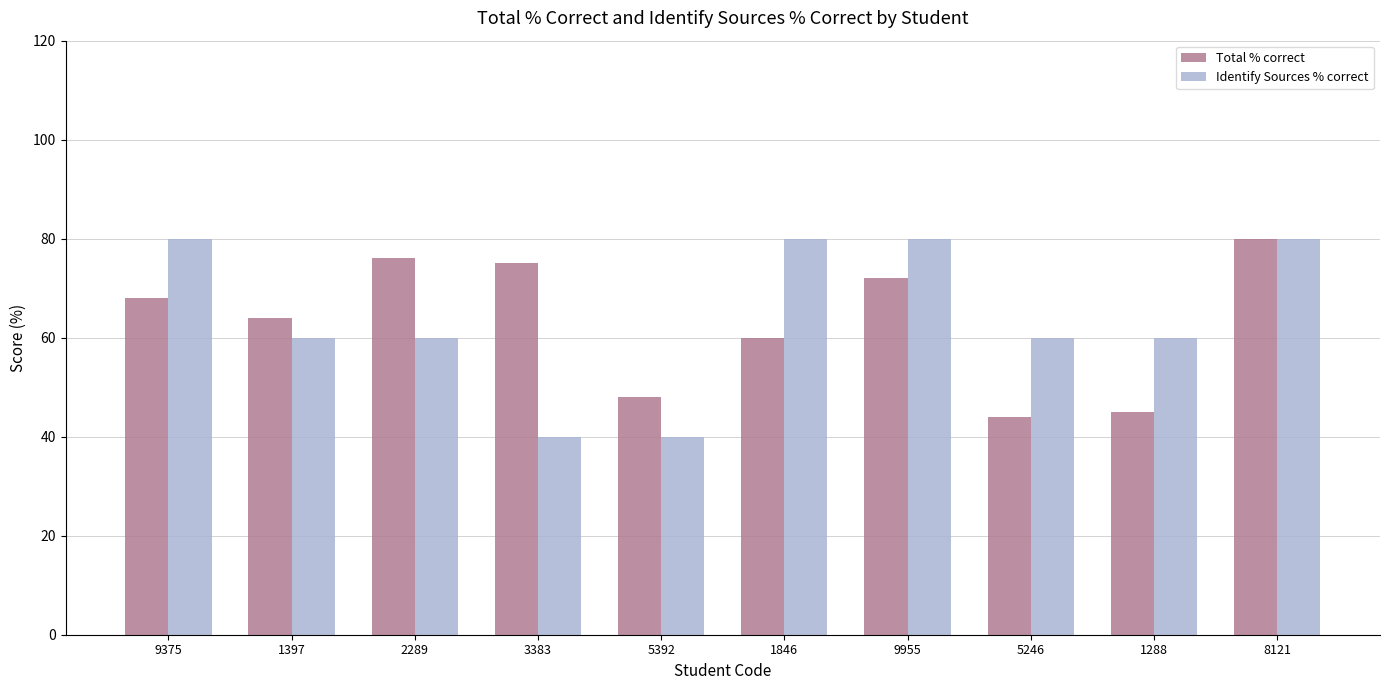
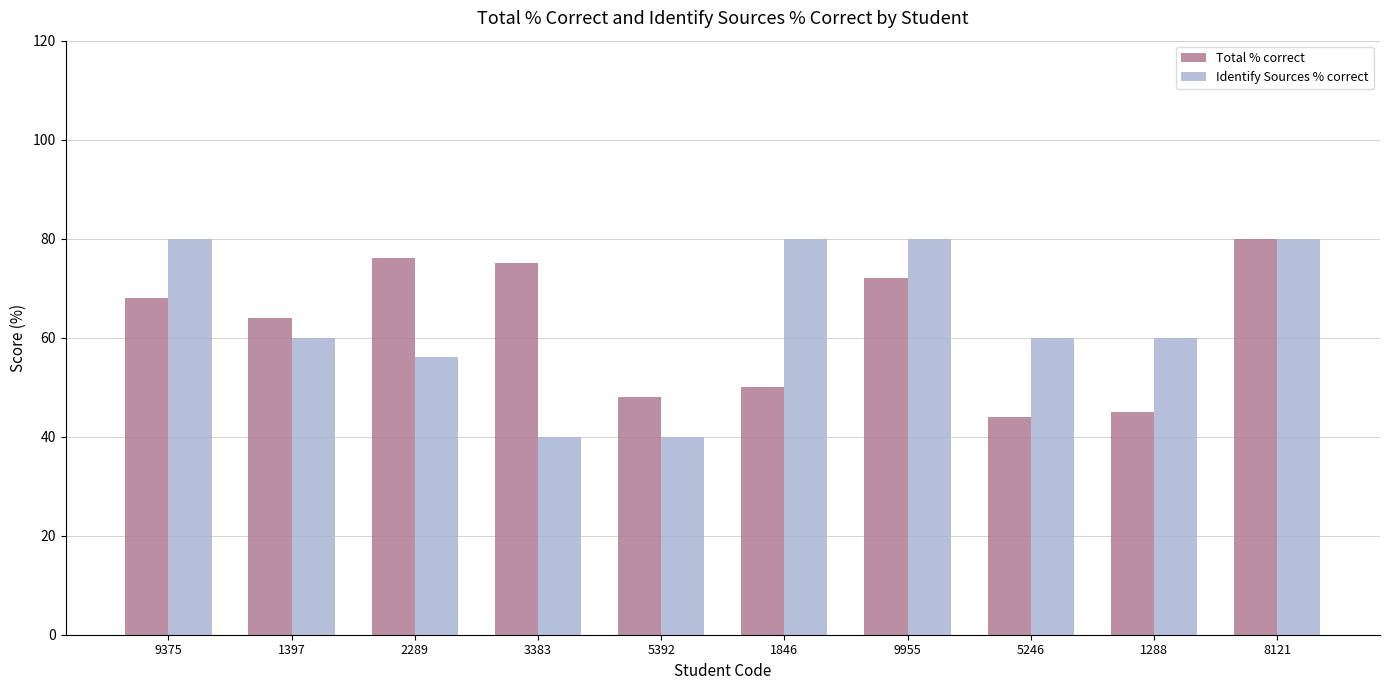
Identify Sources % correct, 2289: 60 -> 56
Total % correct, 1846: 60 -> 50
